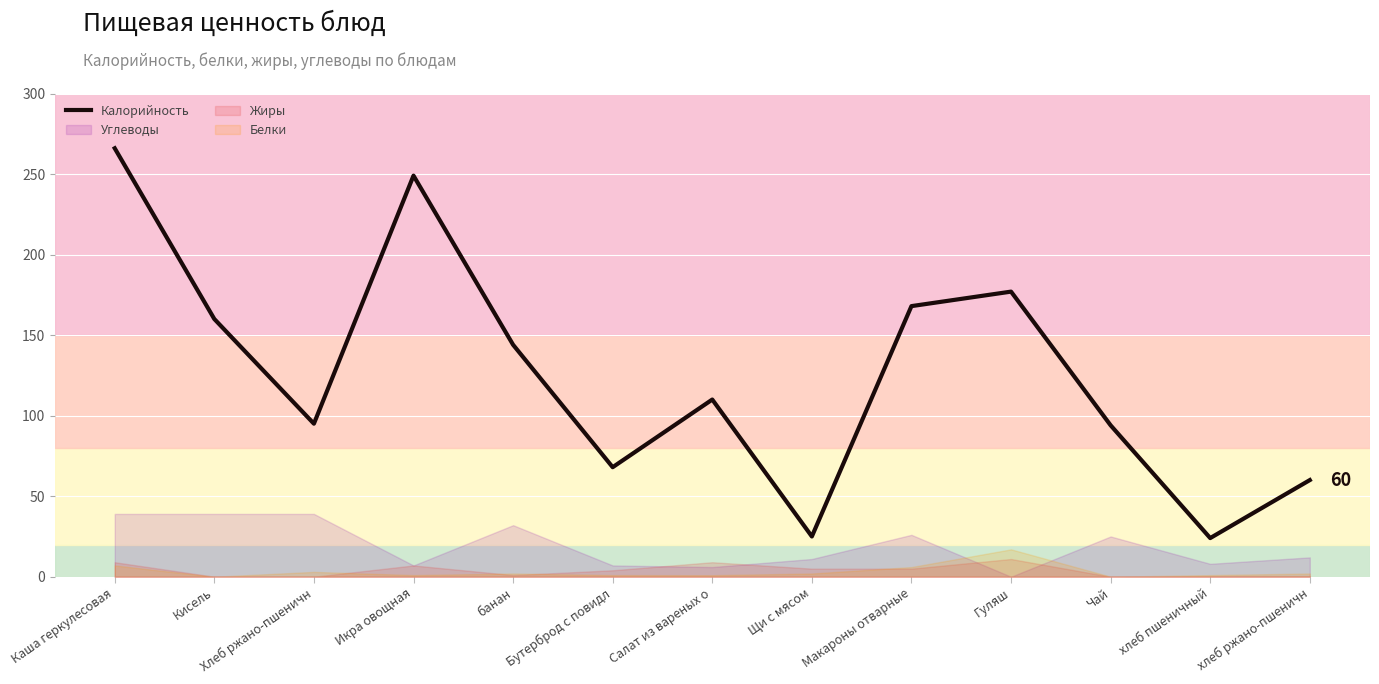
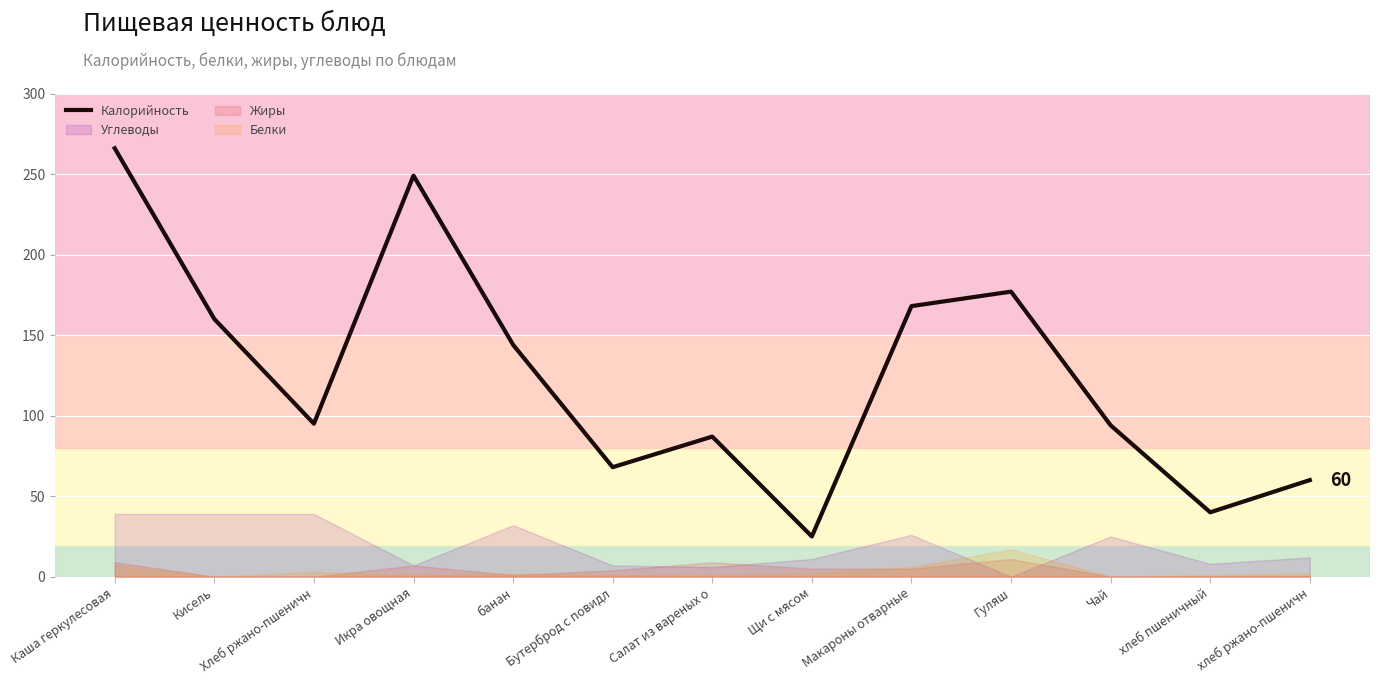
Калорийность, Салат из вареных о: 110 -> 87
Калорийность, хлеб пшеничный: 24 -> 40
